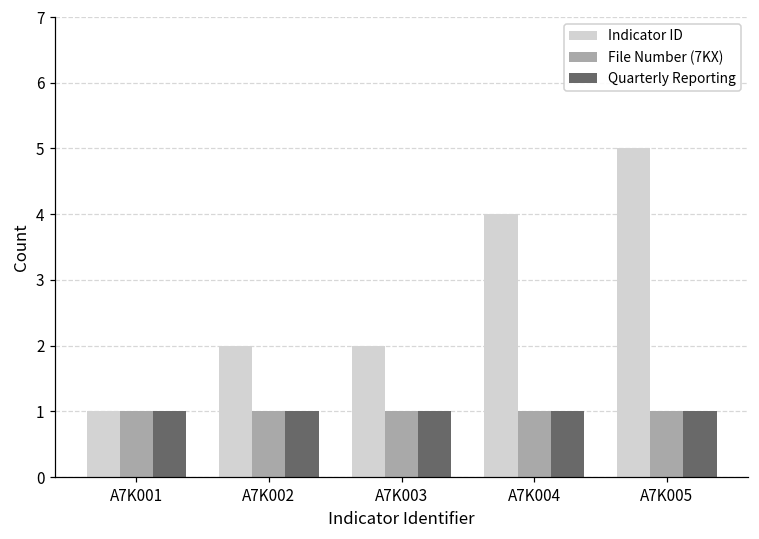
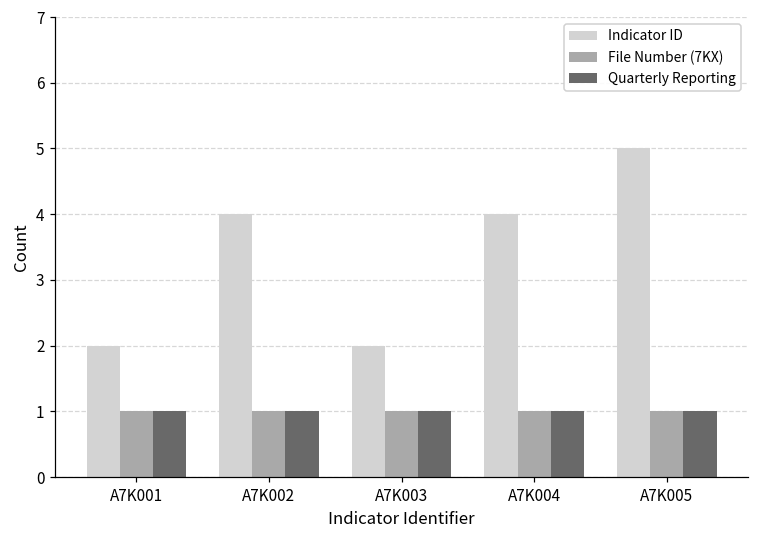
Indicator ID, A7K001: 1 -> 2
Indicator ID, A7K002: 2 -> 4
